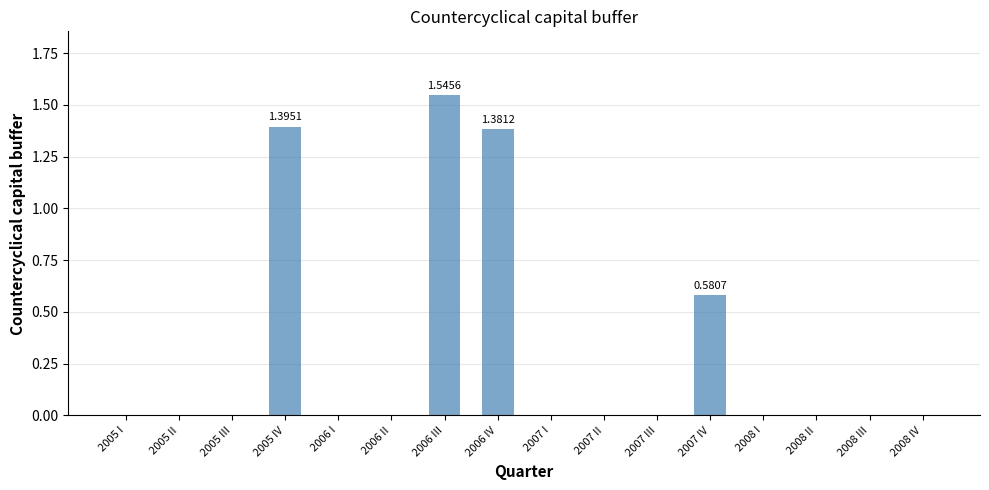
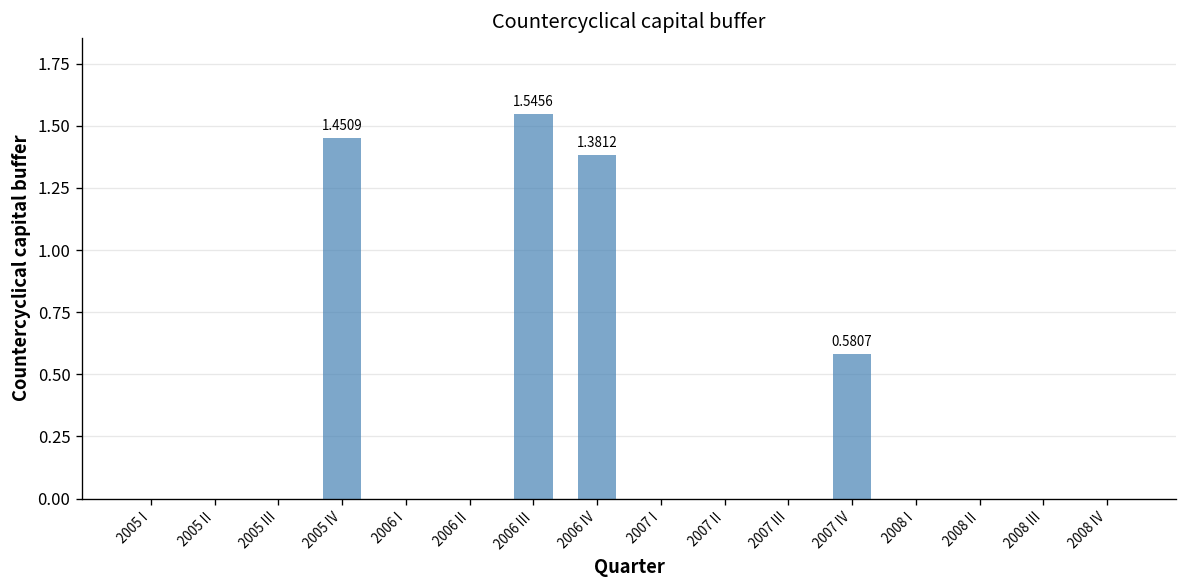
2005 IV: 1.3951 -> 1.4509
